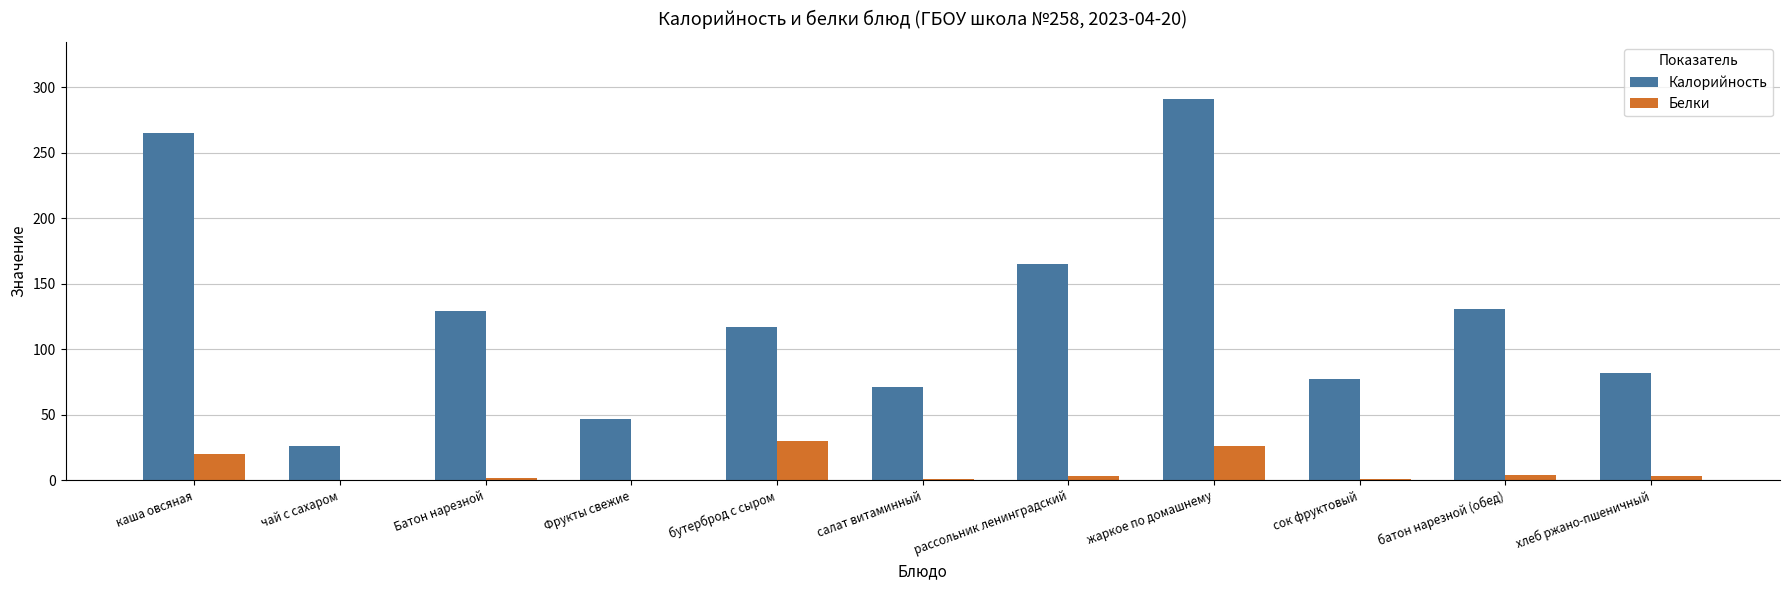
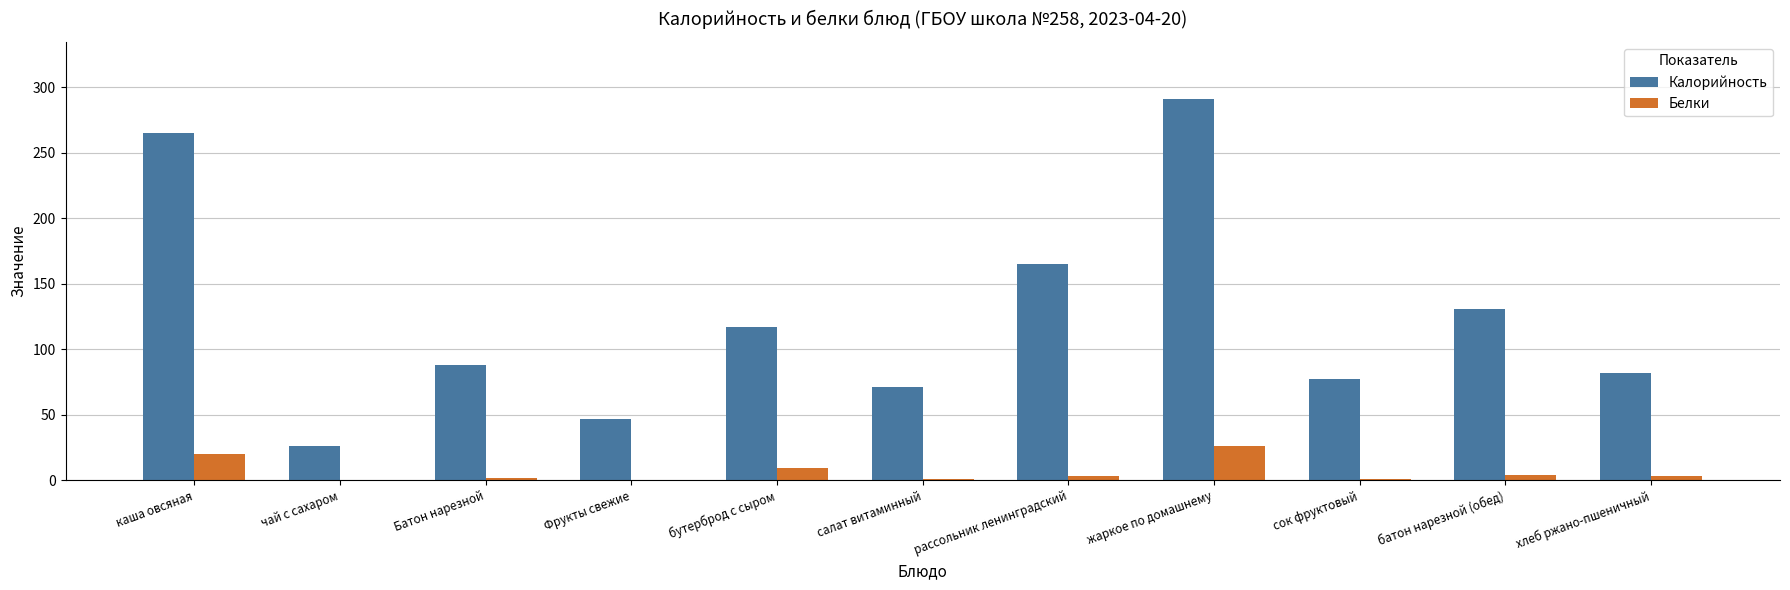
Калорийность, Батон нарезной: 129 -> 88
Белки, бутерброд с сыром: 30 -> 9
